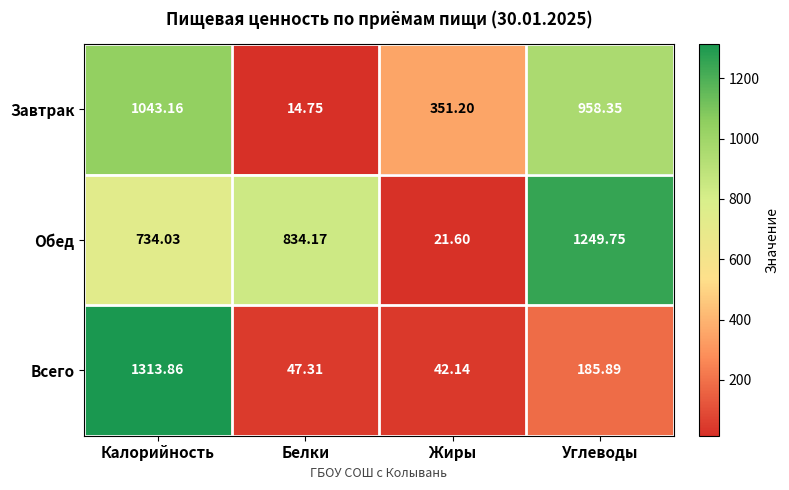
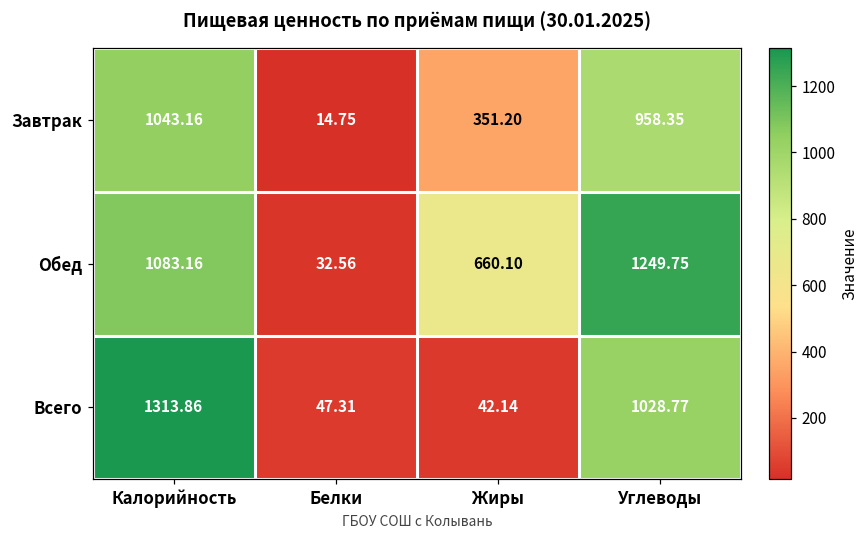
Обед, Калорийность: 734.03 -> 1083.16
Обед, Белки: 834.17 -> 32.56
Обед, Жиры: 21.60 -> 660.10
Всего, Углеводы: 185.89 -> 1028.77
